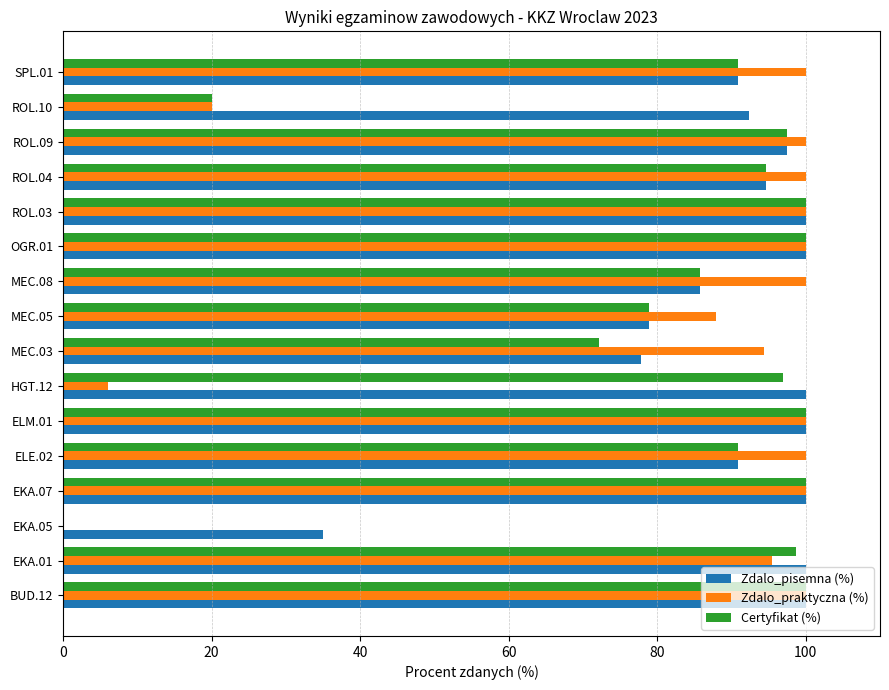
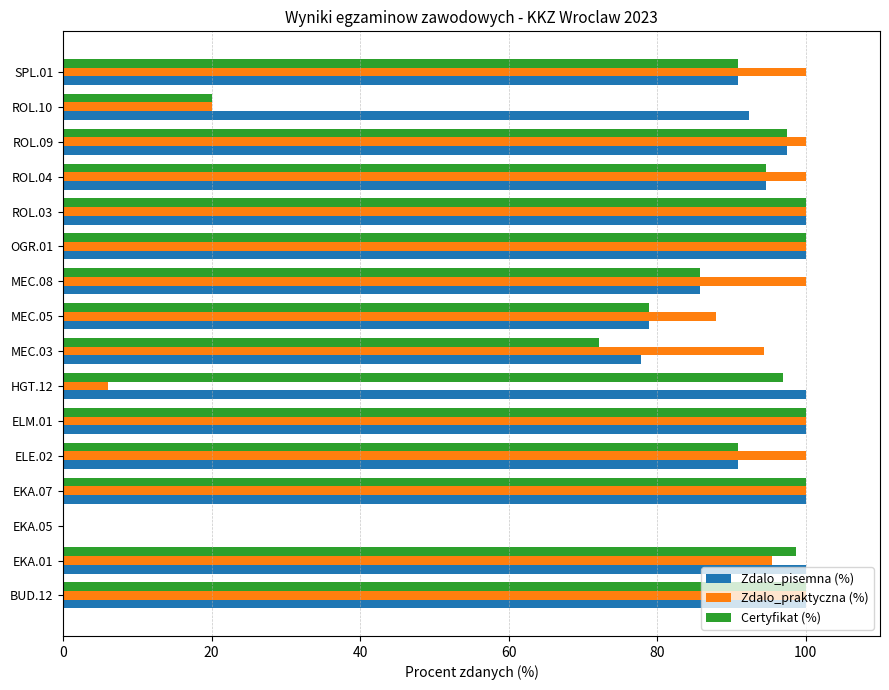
Zdalo_pisemna (%), EKA.05: 35 -> 0
